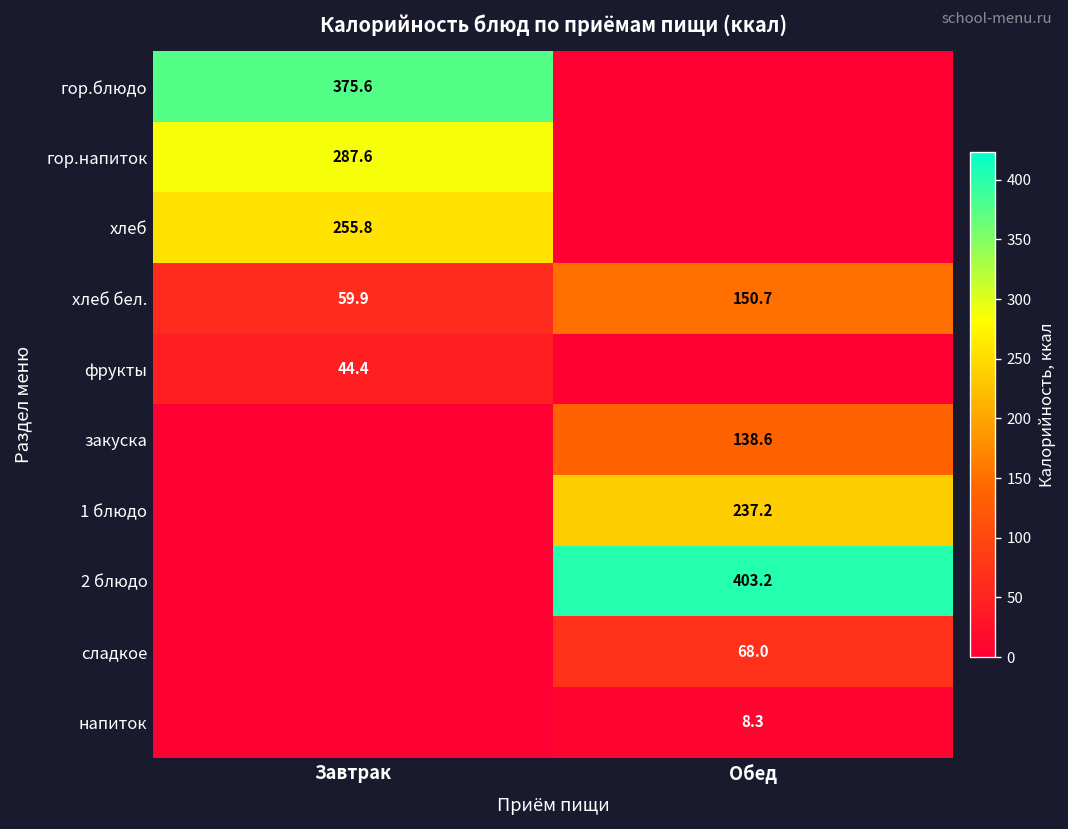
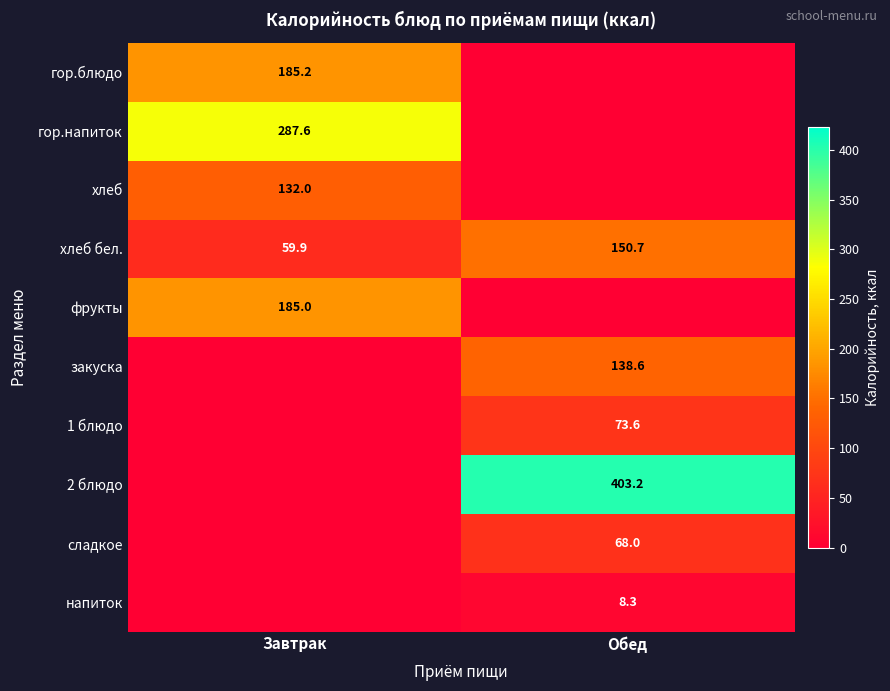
гор.блюдо, Завтрак: 375.6 -> 185.2
хлеб, Завтрак: 255.8 -> 132.0
фрукты, Завтрак: 44.4 -> 185.0
1 блюдо, Обед: 237.2 -> 73.6
